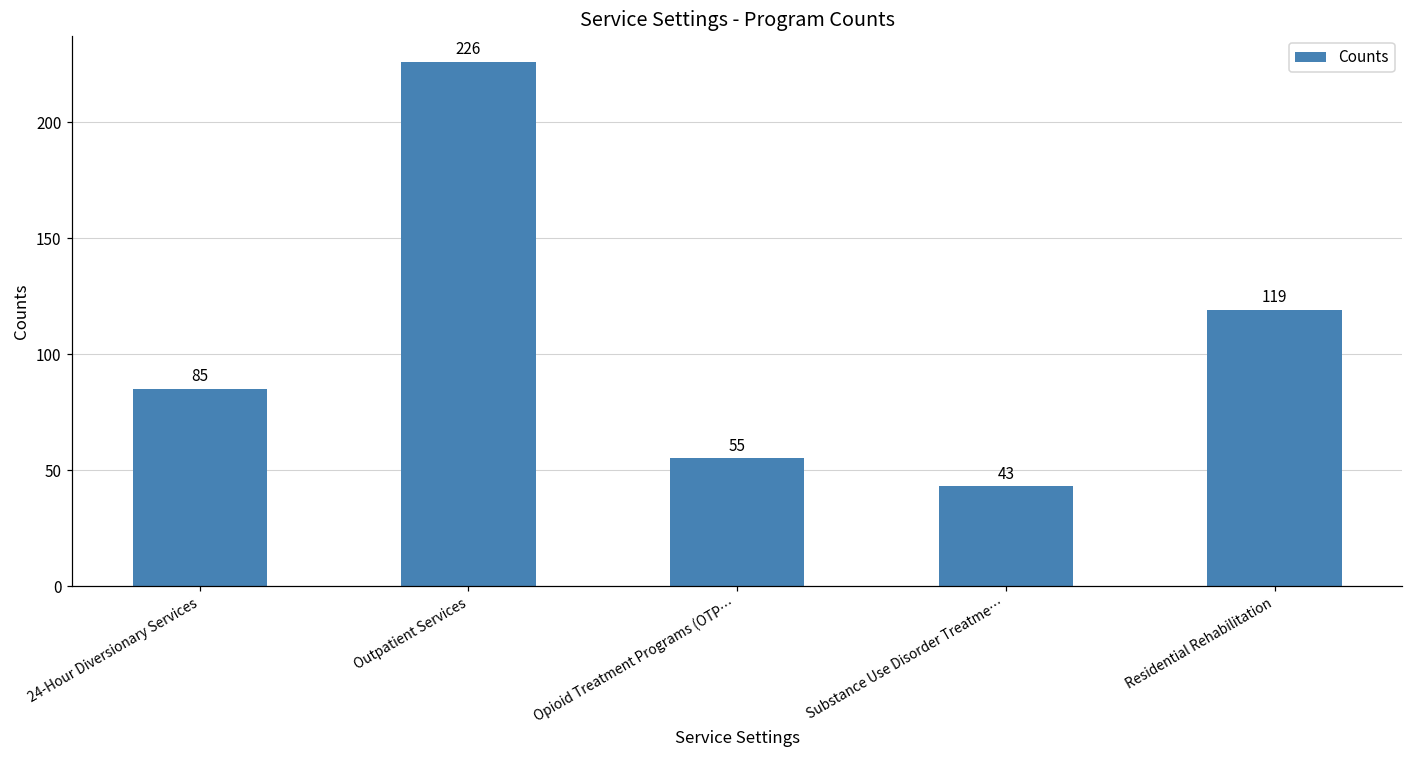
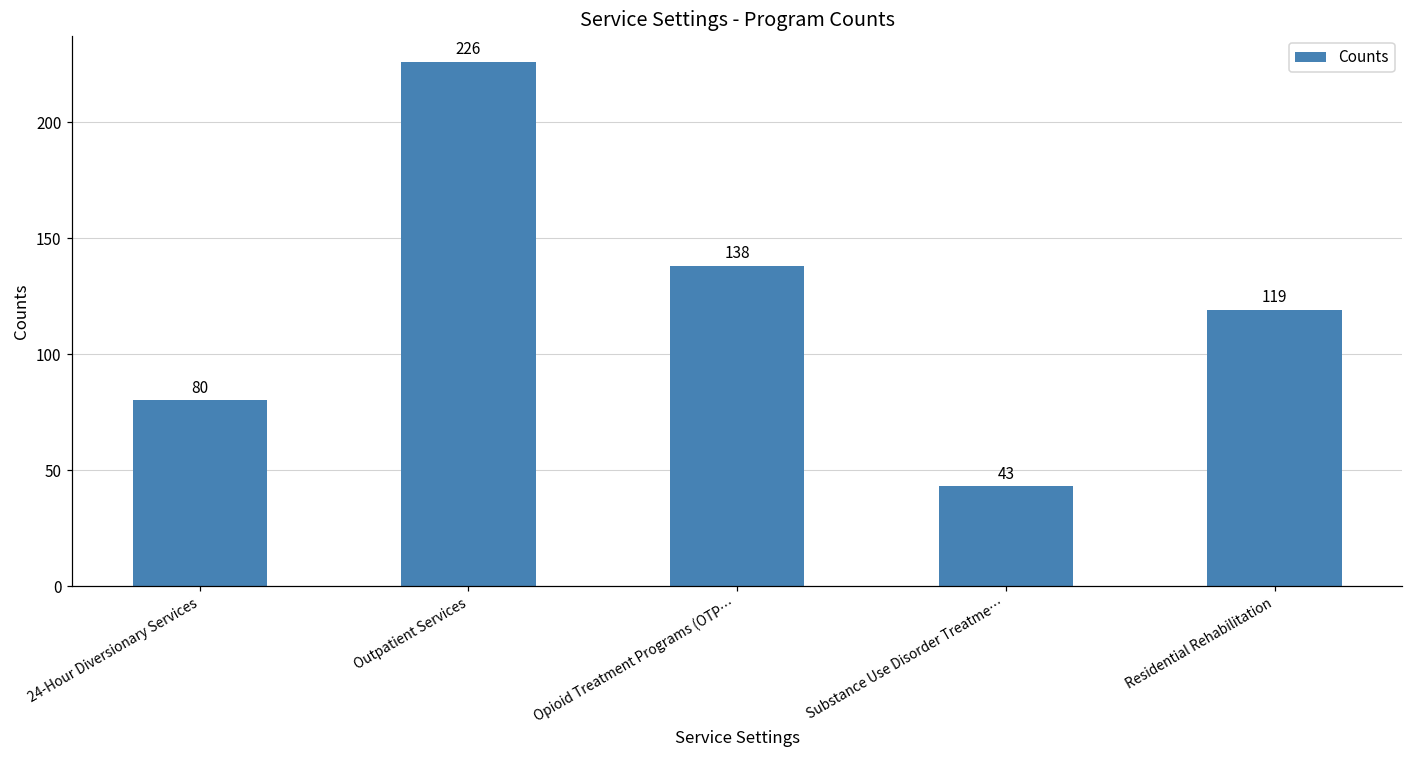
24-Hour Diversionary Services: 85 -> 80
Opioid Treatment Programs (OTP…: 55 -> 138
